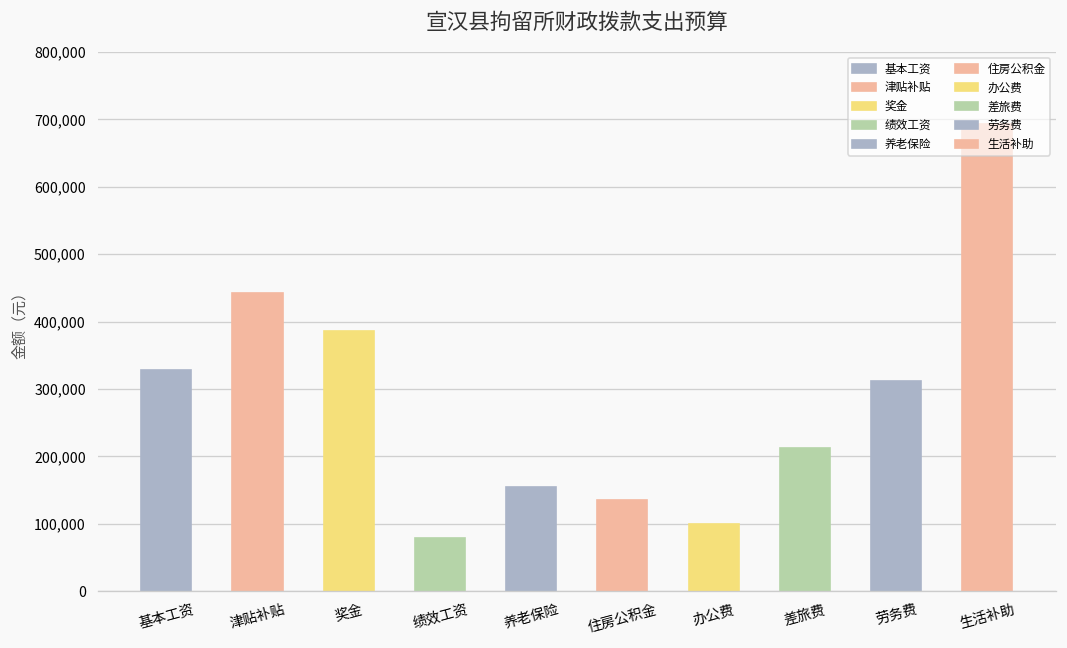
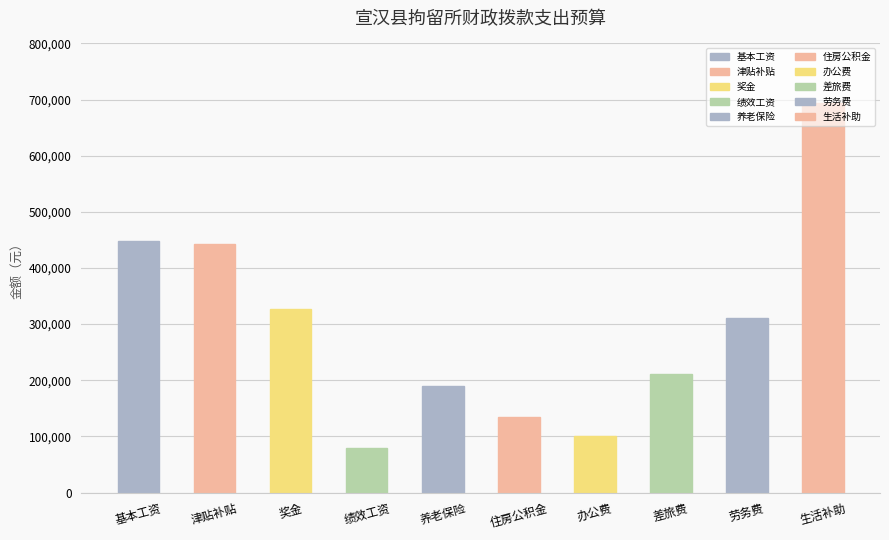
基本工资: 330,000 -> 450,000
奖金: 390,000 -> 330,000
养老保险: 150,000 -> 190,000
